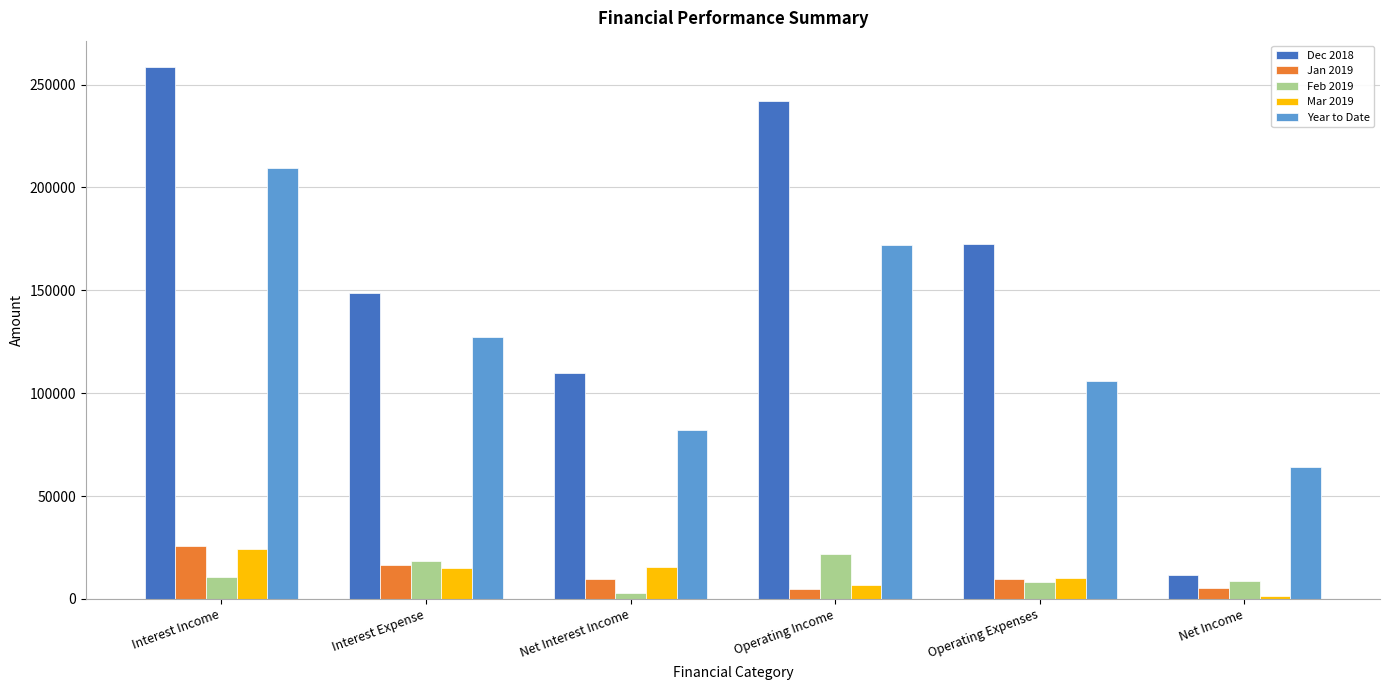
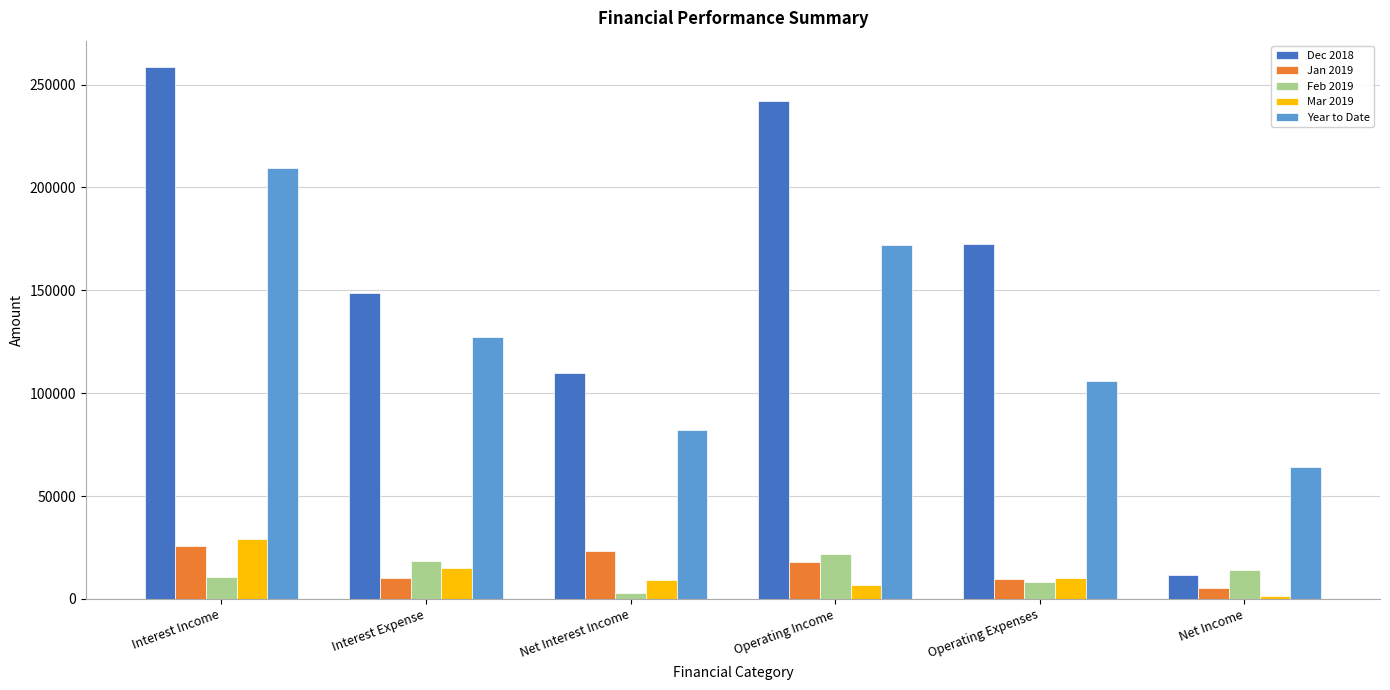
Mar 2019, Interest Income: 24000 -> 29000
Jan 2019, Interest Expense: 16000 -> 10000
Jan 2019, Net Interest Income: 10000 -> 23000
Mar 2019, Net Interest Income: 16000 -> 9000
Jan 2019, Operating Income: 5000 -> 18000
Feb 2019, Net Income: 9000 -> 14000
